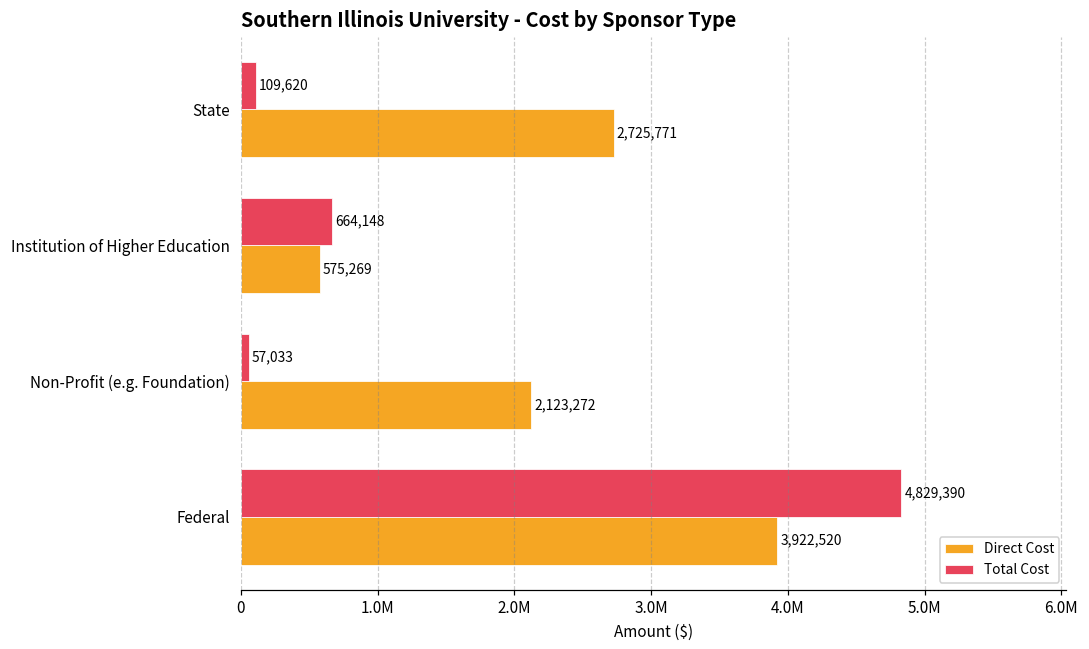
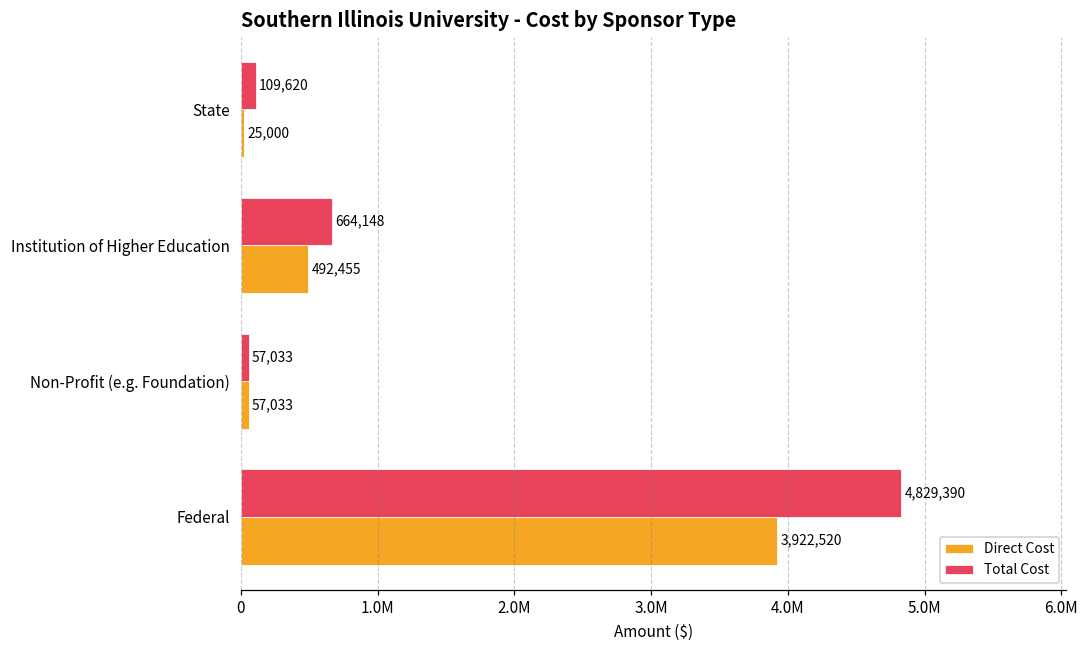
Direct Cost, State: 2,725,771 -> 25,000
Direct Cost, Institution of Higher Education: 575,269 -> 492,455
Direct Cost, Non-Profit (e.g. Foundation): 2,123,272 -> 57,033
